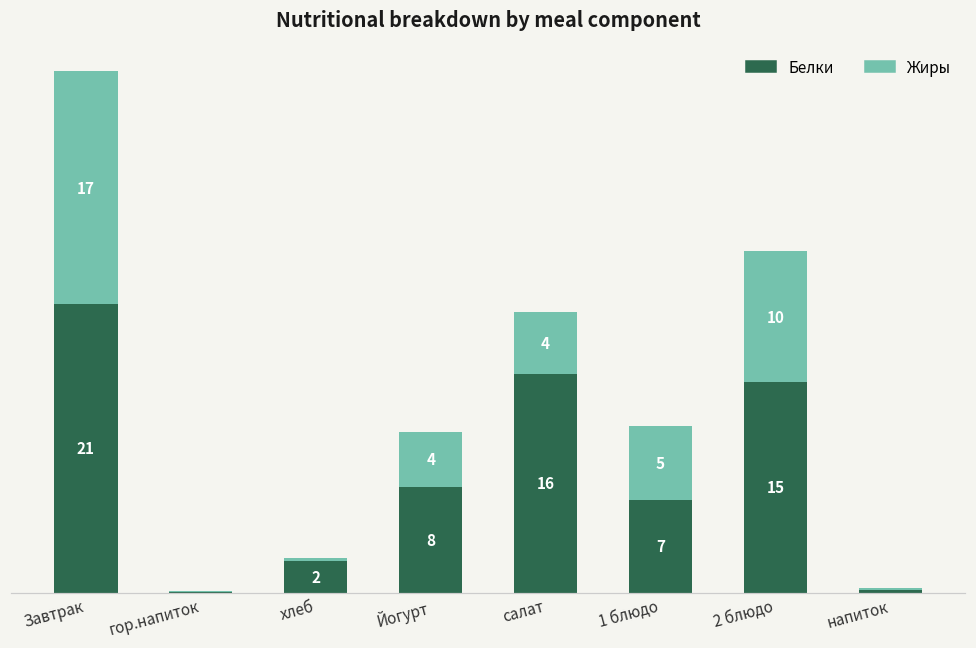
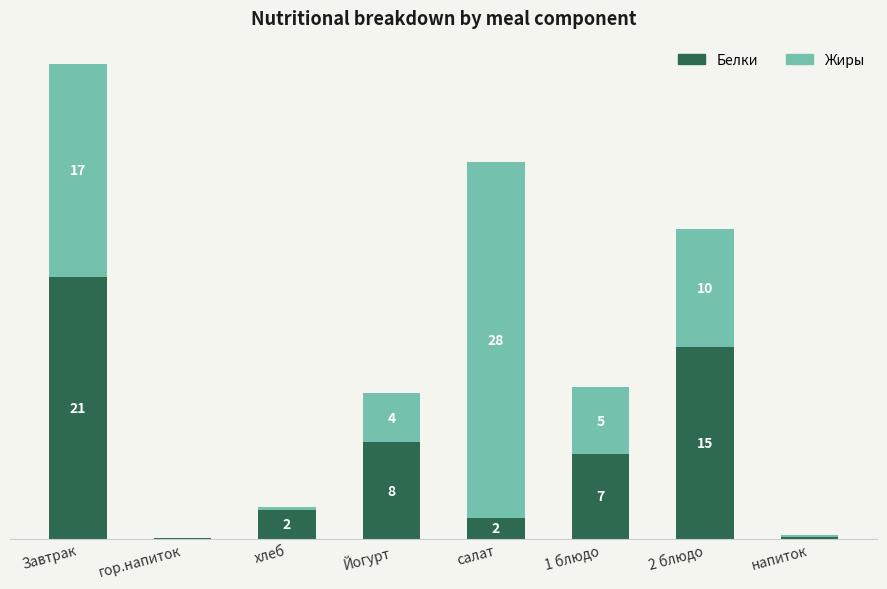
Белки, салат: 16 -> 2
Жиры, салат: 4 -> 28
